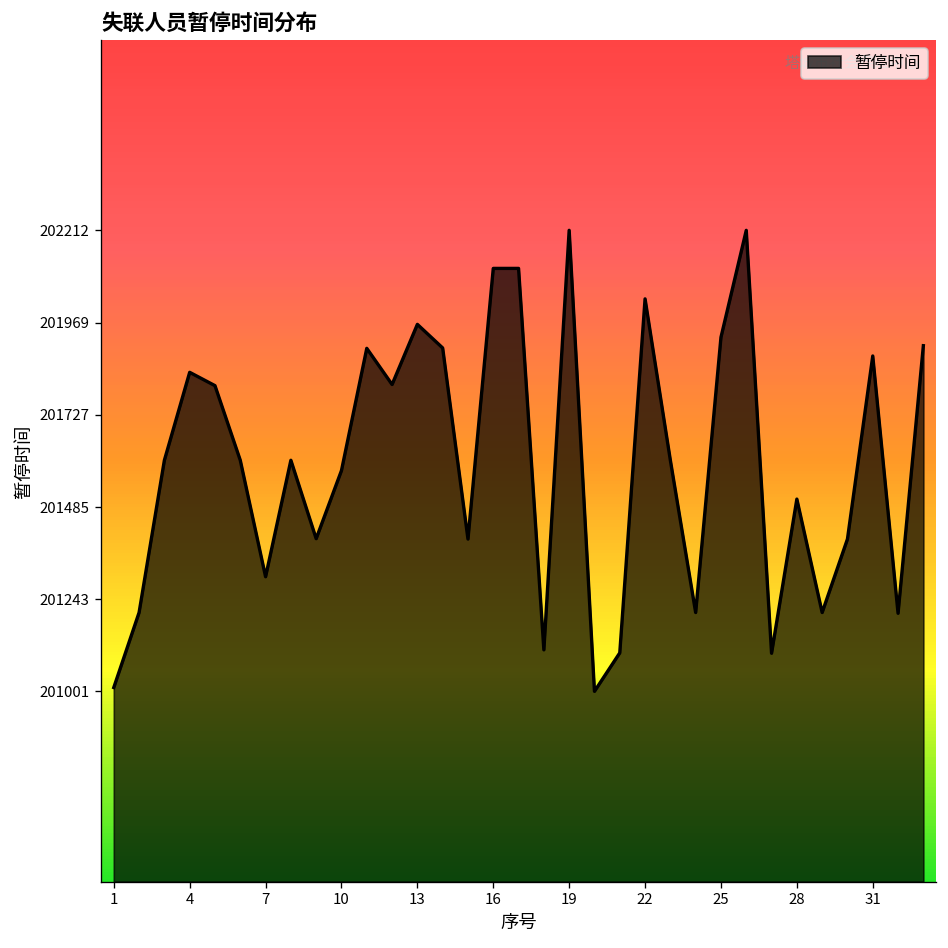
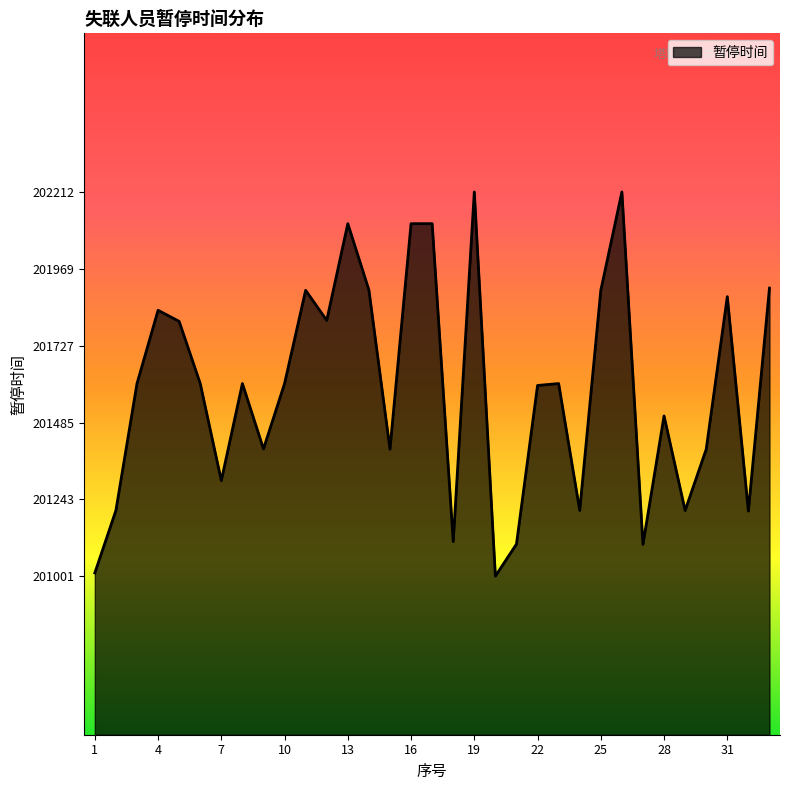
10: 201580 -> 201610
13: 201970 -> 202110
22: 202030 -> 201600
25: 201930 -> 201900
